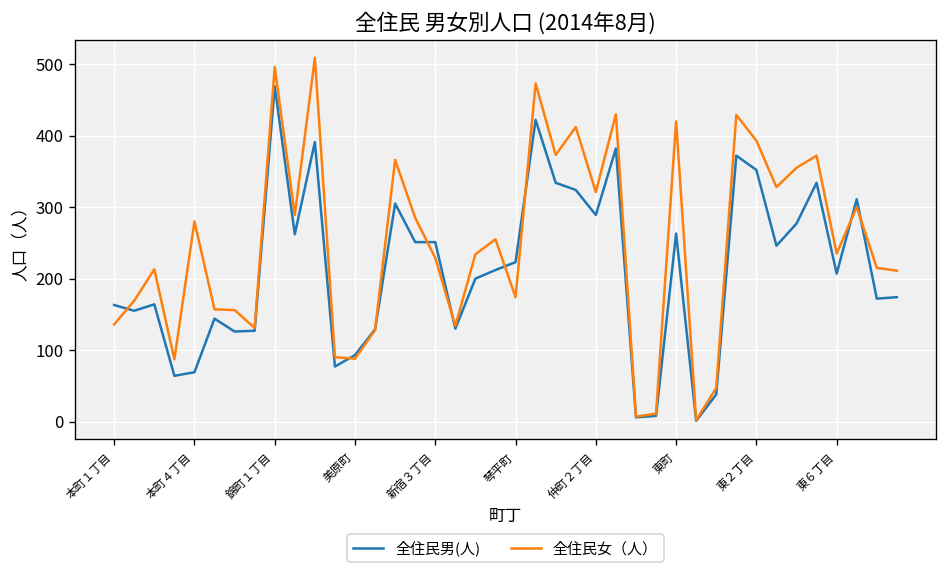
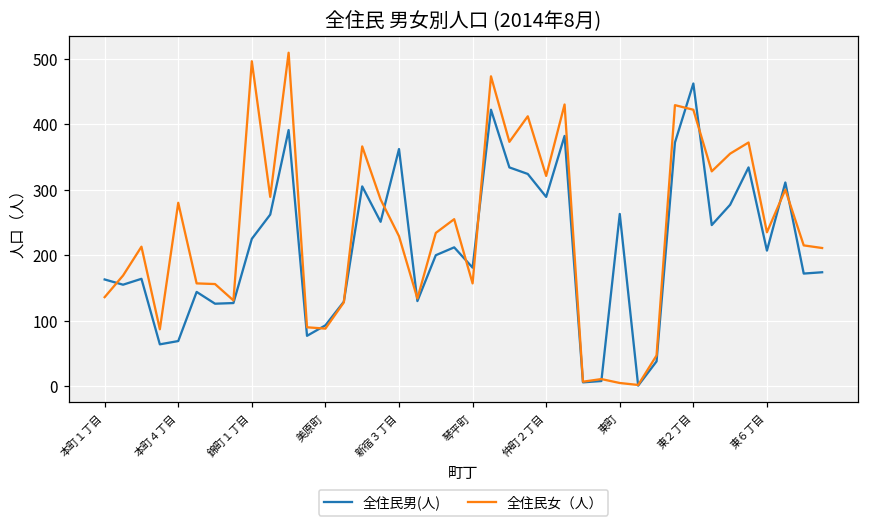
全住民男(人), 錦町１丁目: 470 -> 230
全住民男(人), 新宿３丁目: 250 -> 360
全住民男(人), 琴平町: 220 -> 180
全住民女（人）, 琴平町: 170 -> 160
全住民女（人）, 東町: 420 -> 10
全住民男(人), 東２丁目: 350 -> 460
全住民女（人）, 東２丁目: 390 -> 420
